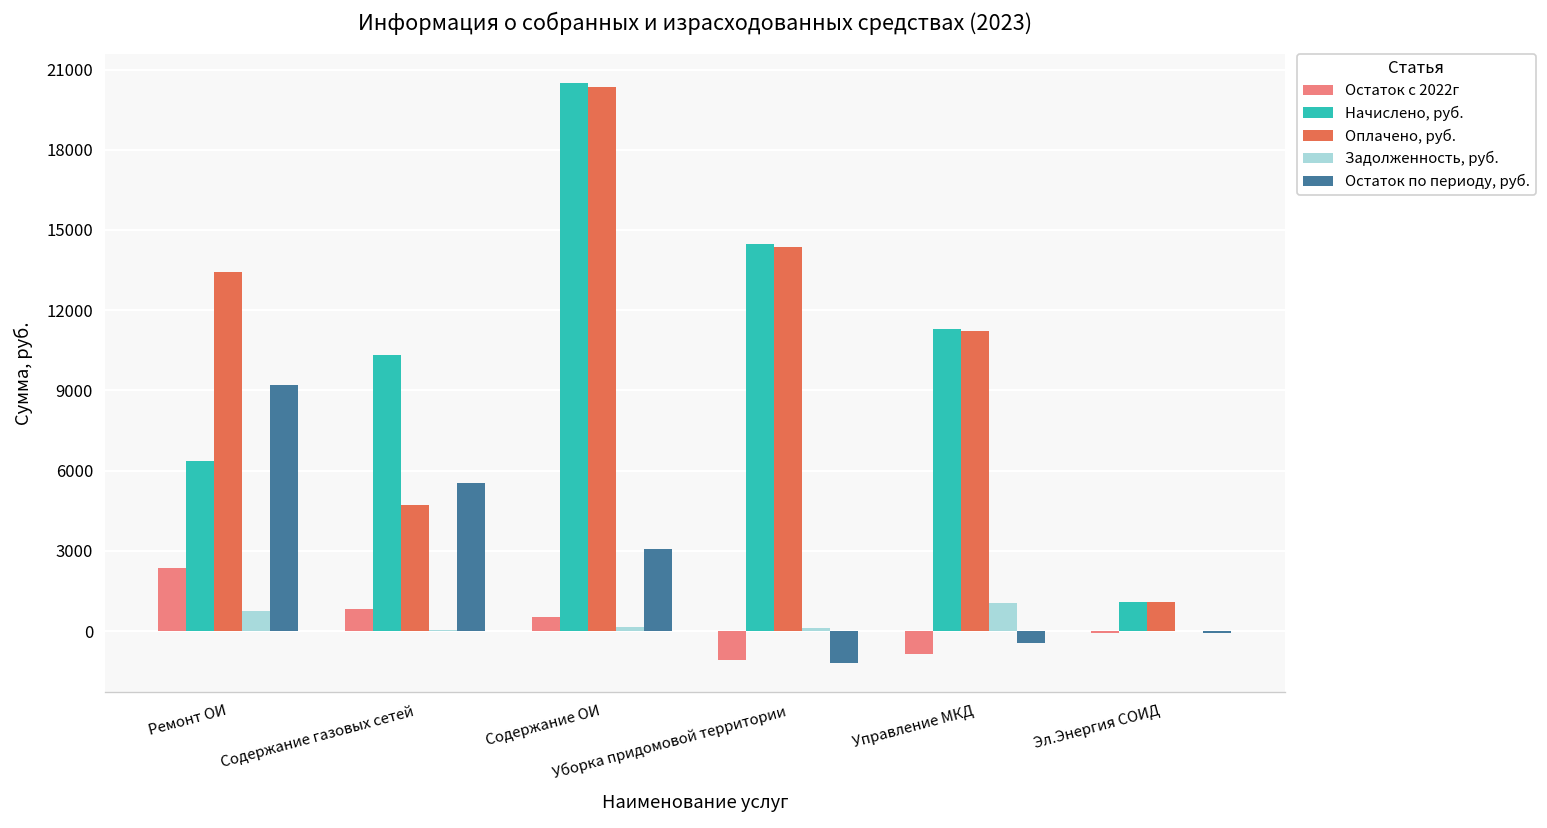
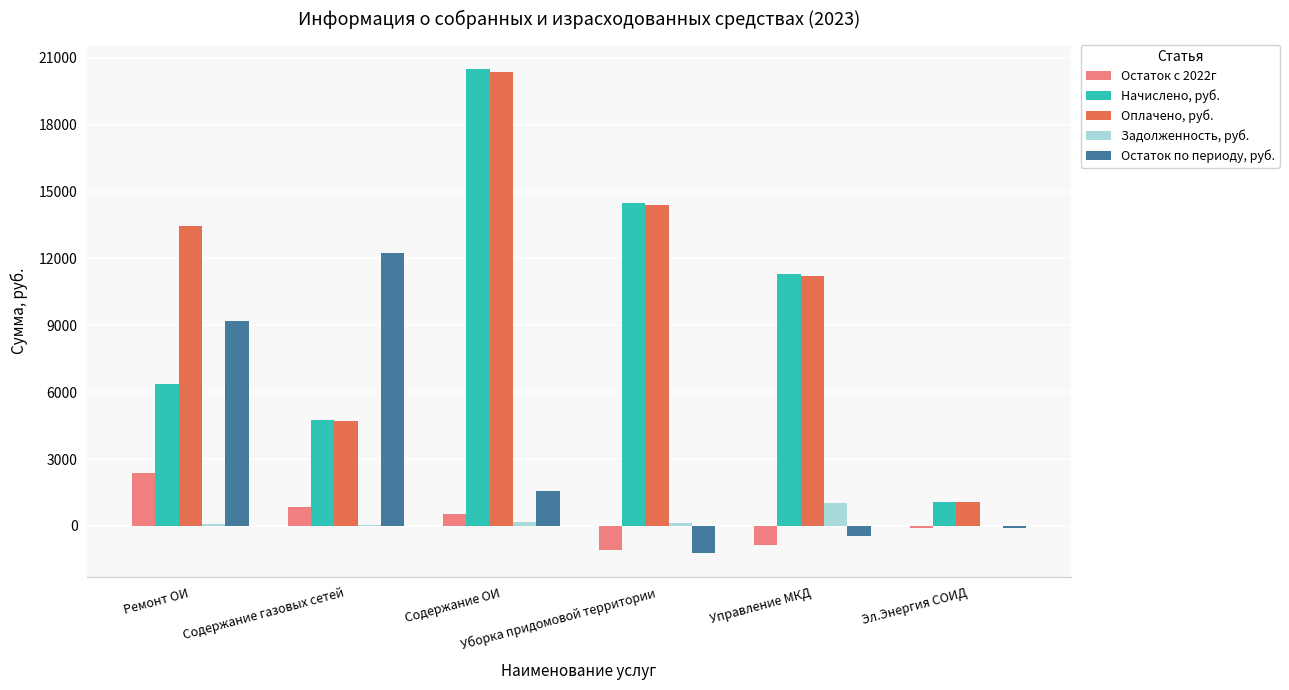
Задолженность, руб., Ремонт ОИ: 800 -> 100
Начислено, руб., Содержание газовых сетей: 10300 -> 4700
Остаток по периоду, руб., Содержание газовых сетей: 5500 -> 12200
Остаток по периоду, руб., Содержание ОИ: 3100 -> 1600
